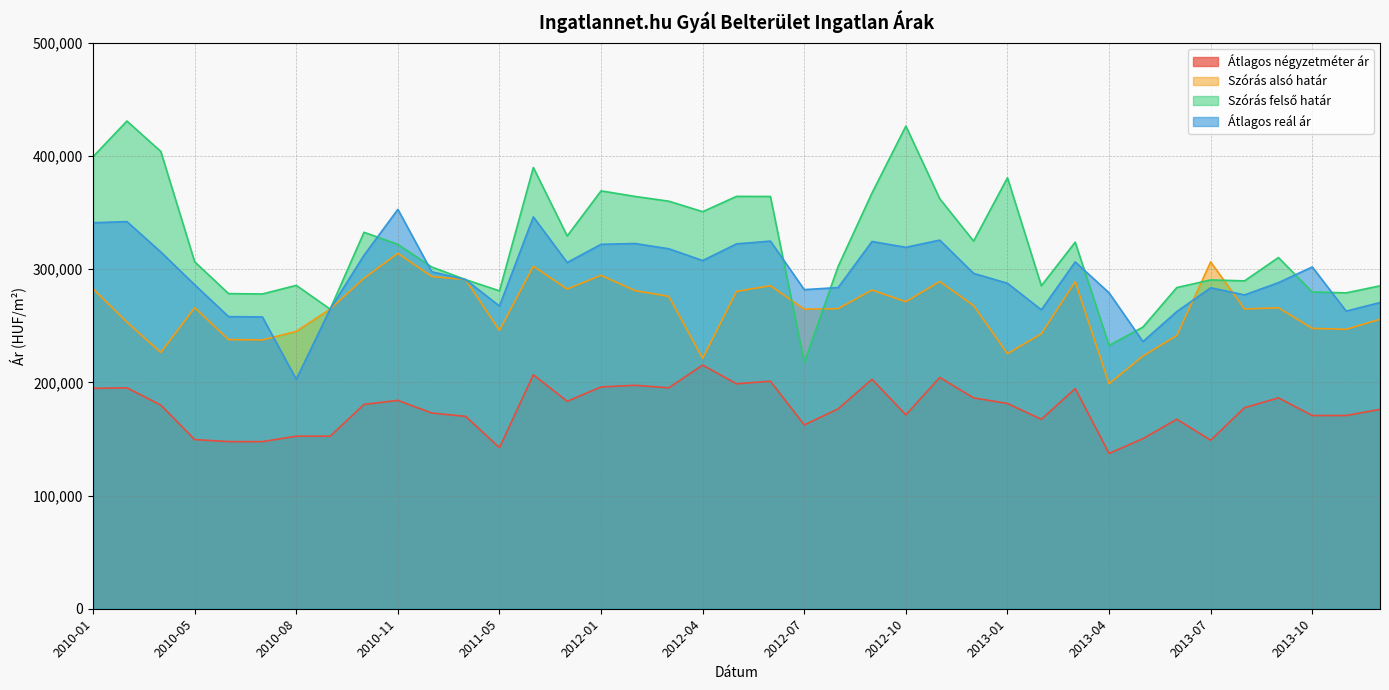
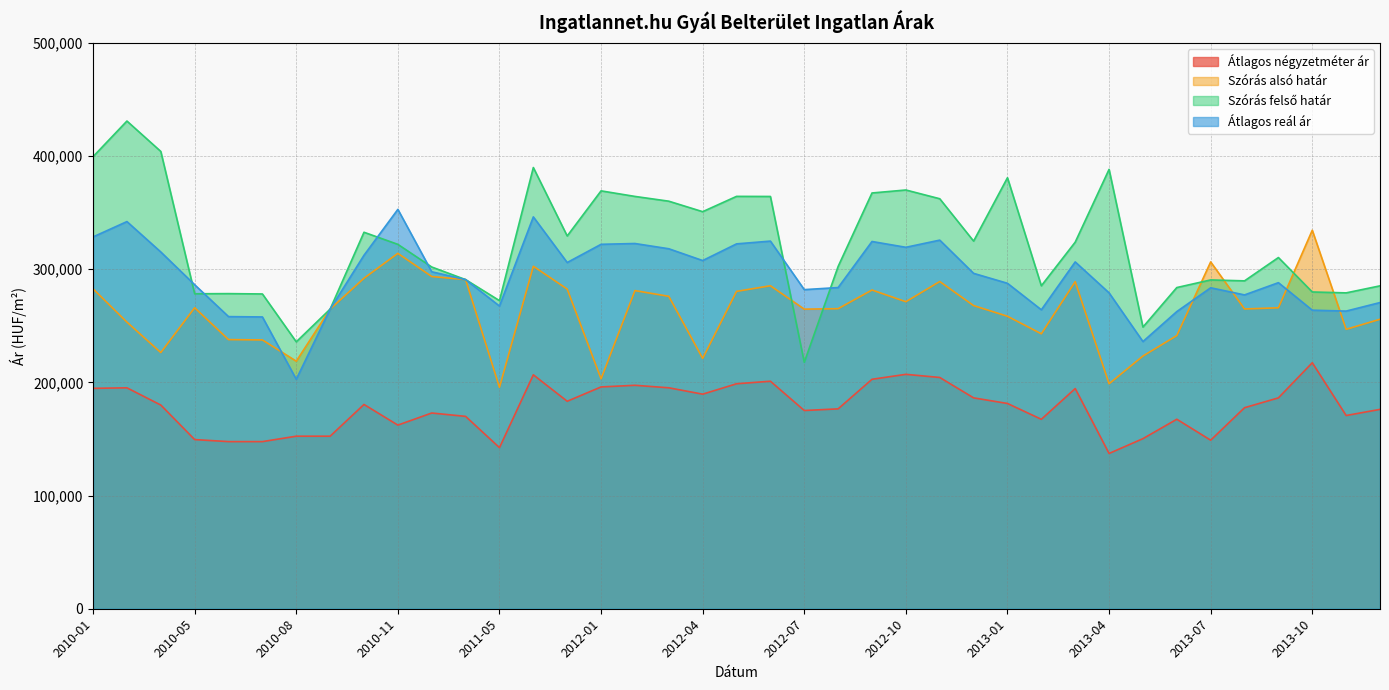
Átlagos reál ár, 2010-01: 341,000 -> 329,000
Szórás felső határ, 2010-05: 307,000 -> 278,000
Szórás alsó határ, 2010-08: 245,000 -> 219,000
Szórás felső határ, 2010-08: 286,000 -> 236,000
Átlagos négyzetméter ár, 2010-11: 184,000 -> 162,000
Szórás alsó határ, 2011-05: 246,000 -> 196,000
Szórás felső határ, 2011-05: 281,000 -> 272,000
Szórás alsó határ, 2012-01: 295,000 -> 203,000
Átlagos négyzetméter ár, 2012-04: 215,000 -> 190,000
Átlagos négyzetméter ár, 2012-07: 162,000 -> 175,000
Átlagos négyzetméter ár, 2012-10: 171,000 -> 207,000
Szórás felső határ, 2012-10: 427,000 -> 370,000
Szórás alsó határ, 2013-01: 225,000 -> 258,000
Szórás felső határ, 2013-04: 233,000 -> 388,000
Átlagos négyzetméter ár, 2013-10: 171,000 -> 217,000
Szórás alsó határ, 2013-10: 248,000 -> 334,000
Átlagos reál ár, 2013-10: 302,000 -> 264,000
